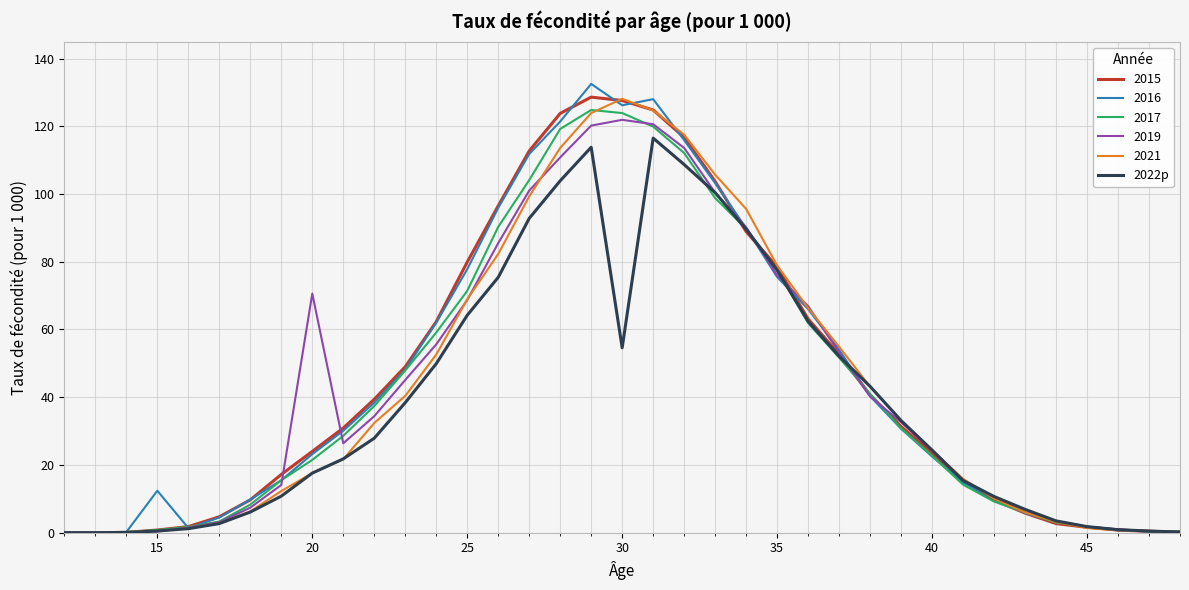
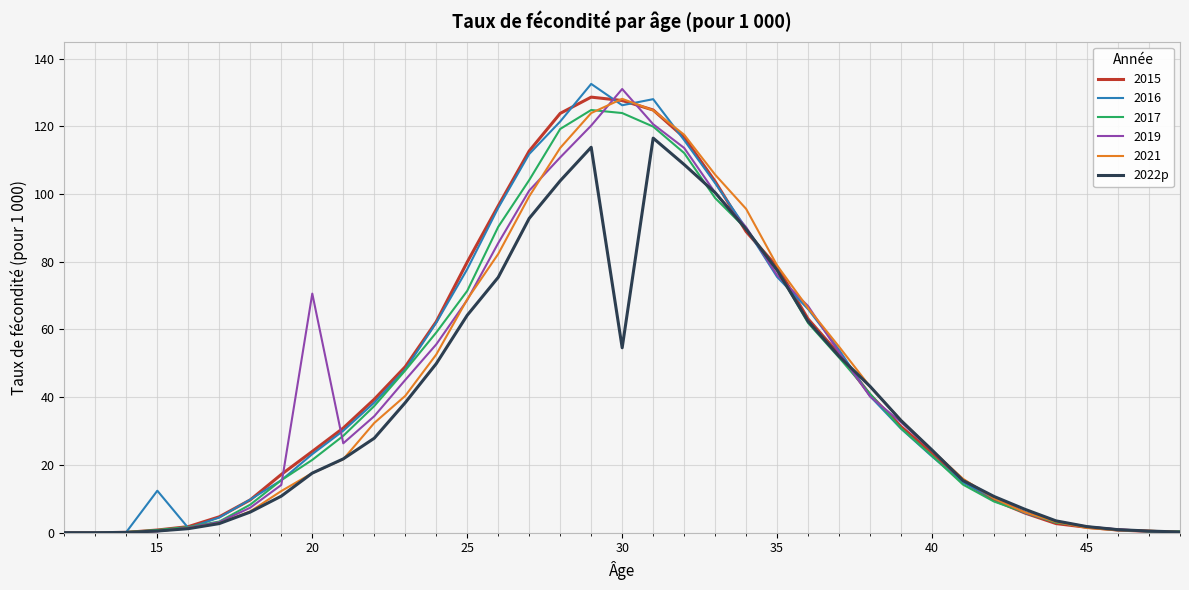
2019, 30: 122 -> 131
